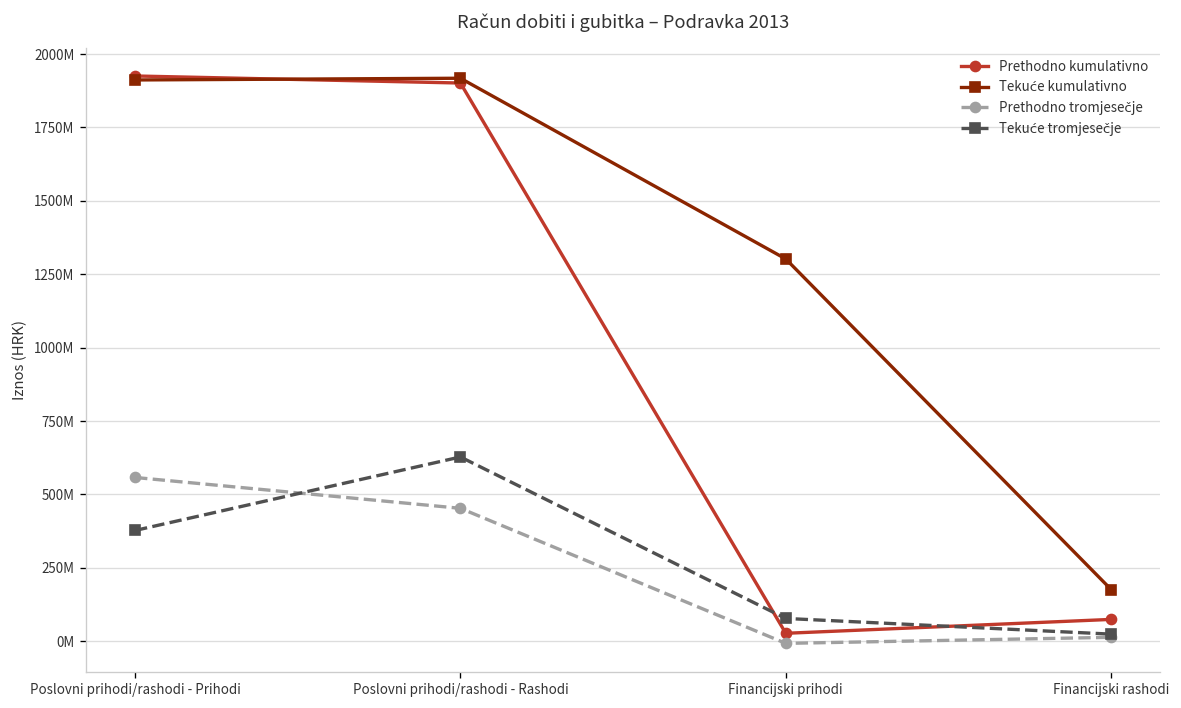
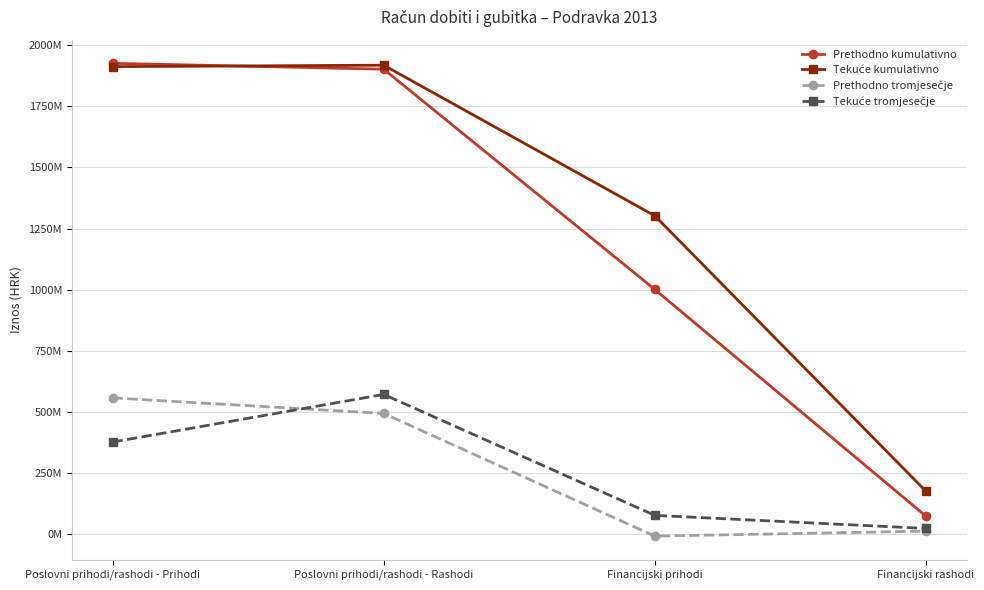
Prethodno tromjesečje, Poslovni prihodi/rashodi - Rashodi: 450000000 -> 490000000
Tekuće tromjesečje, Poslovni prihodi/rashodi - Rashodi: 630000000 -> 570000000
Prethodno kumulativno, Financijski prihodi: 30000000 -> 1000000000
